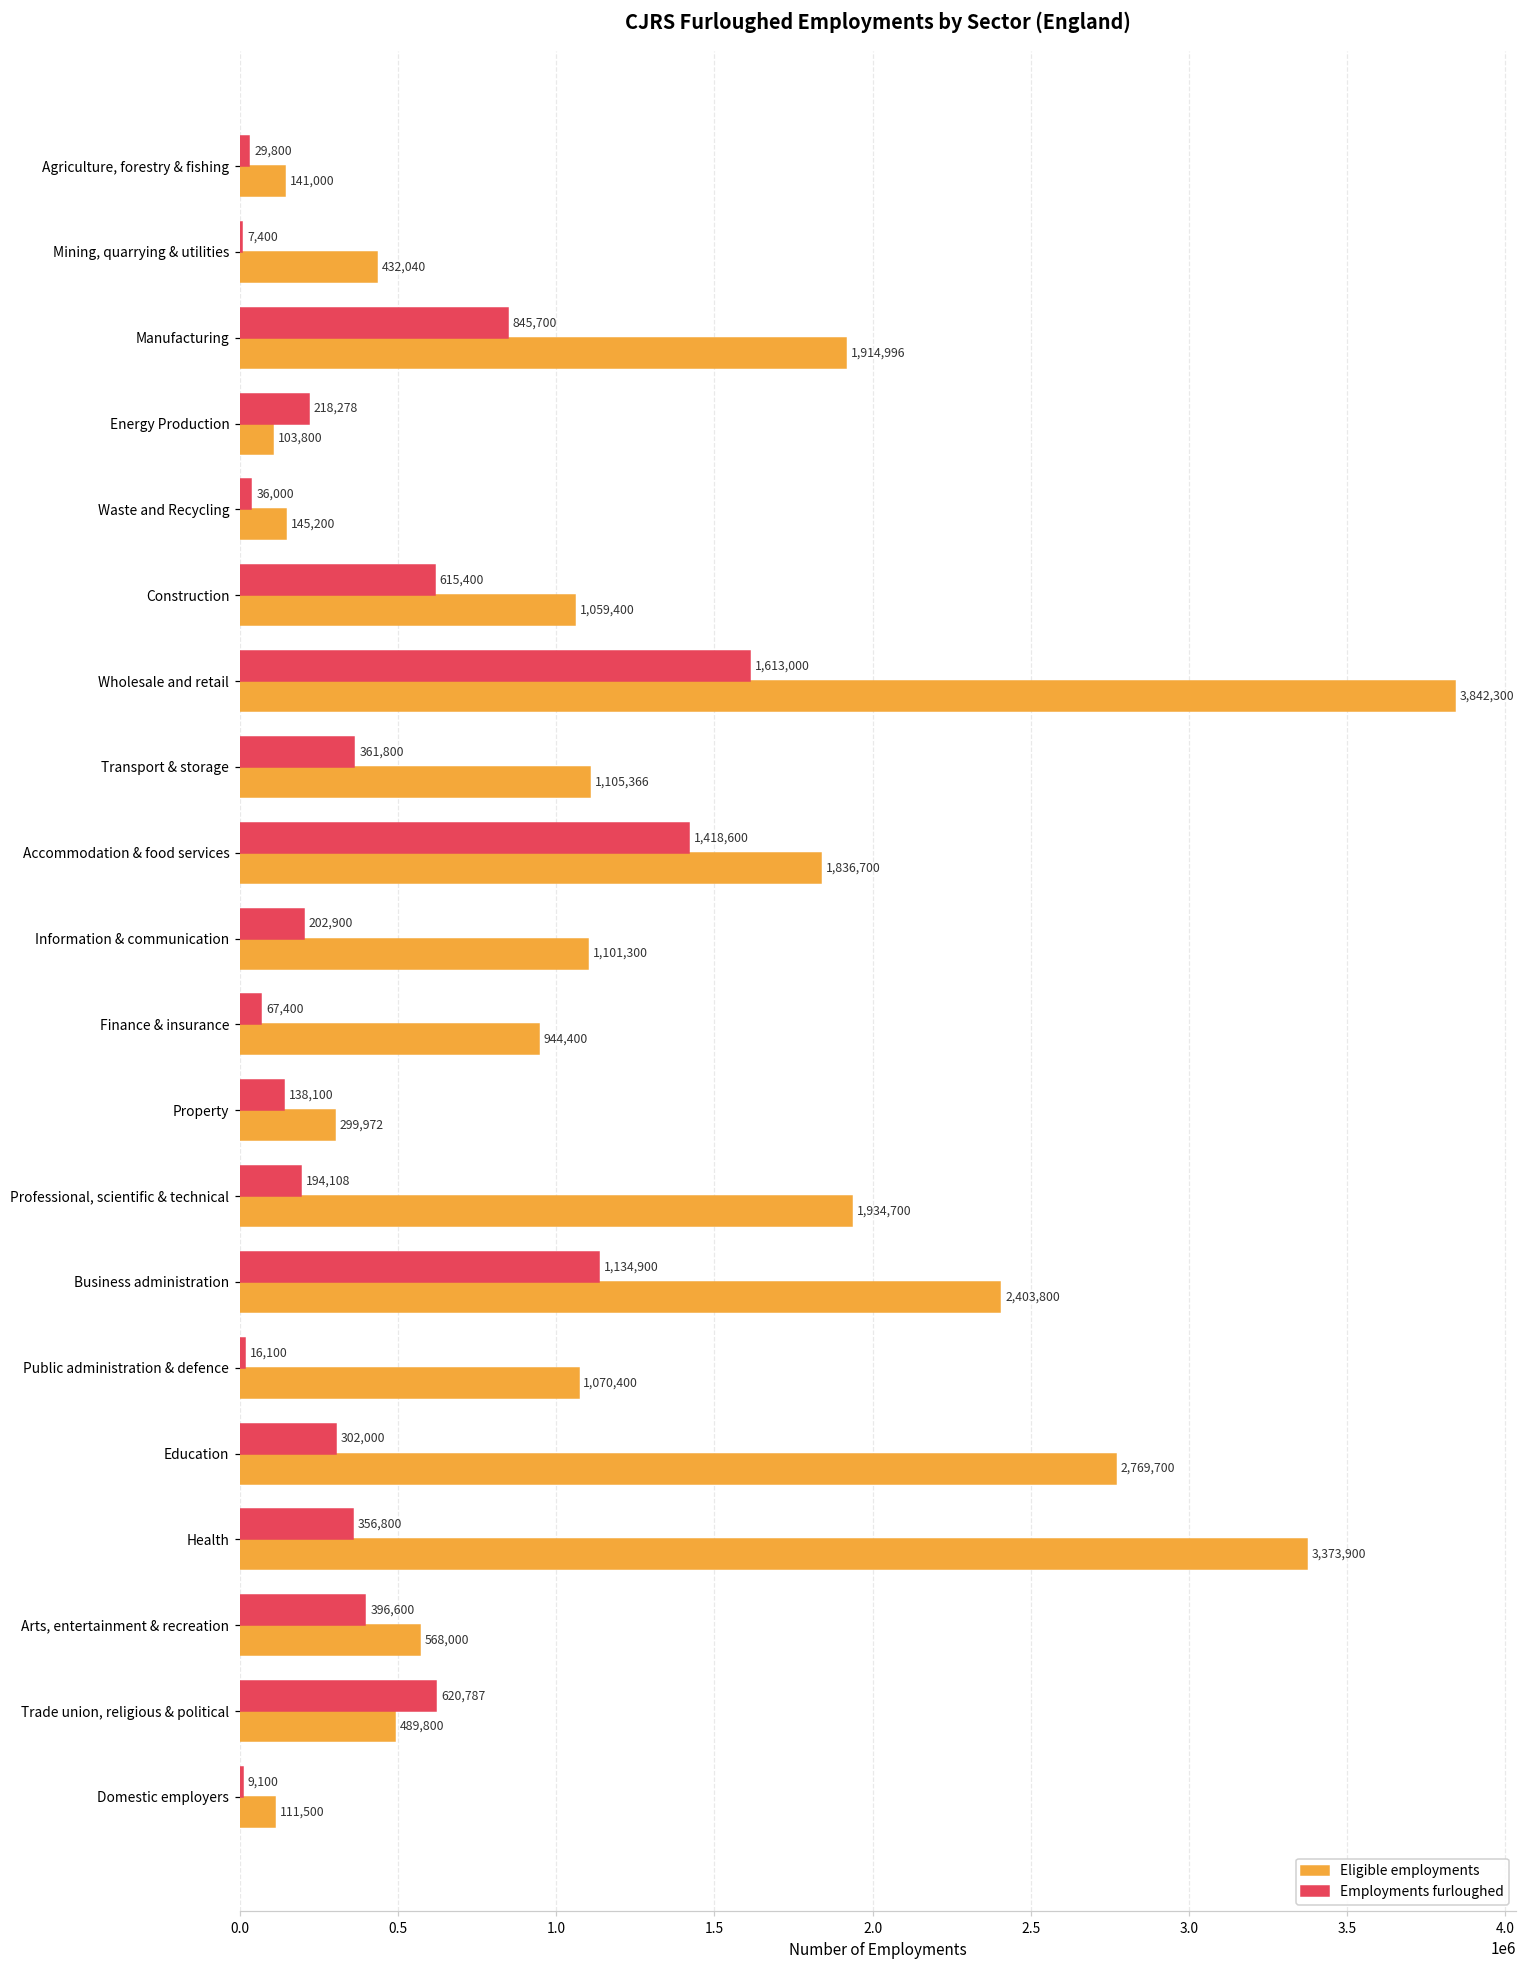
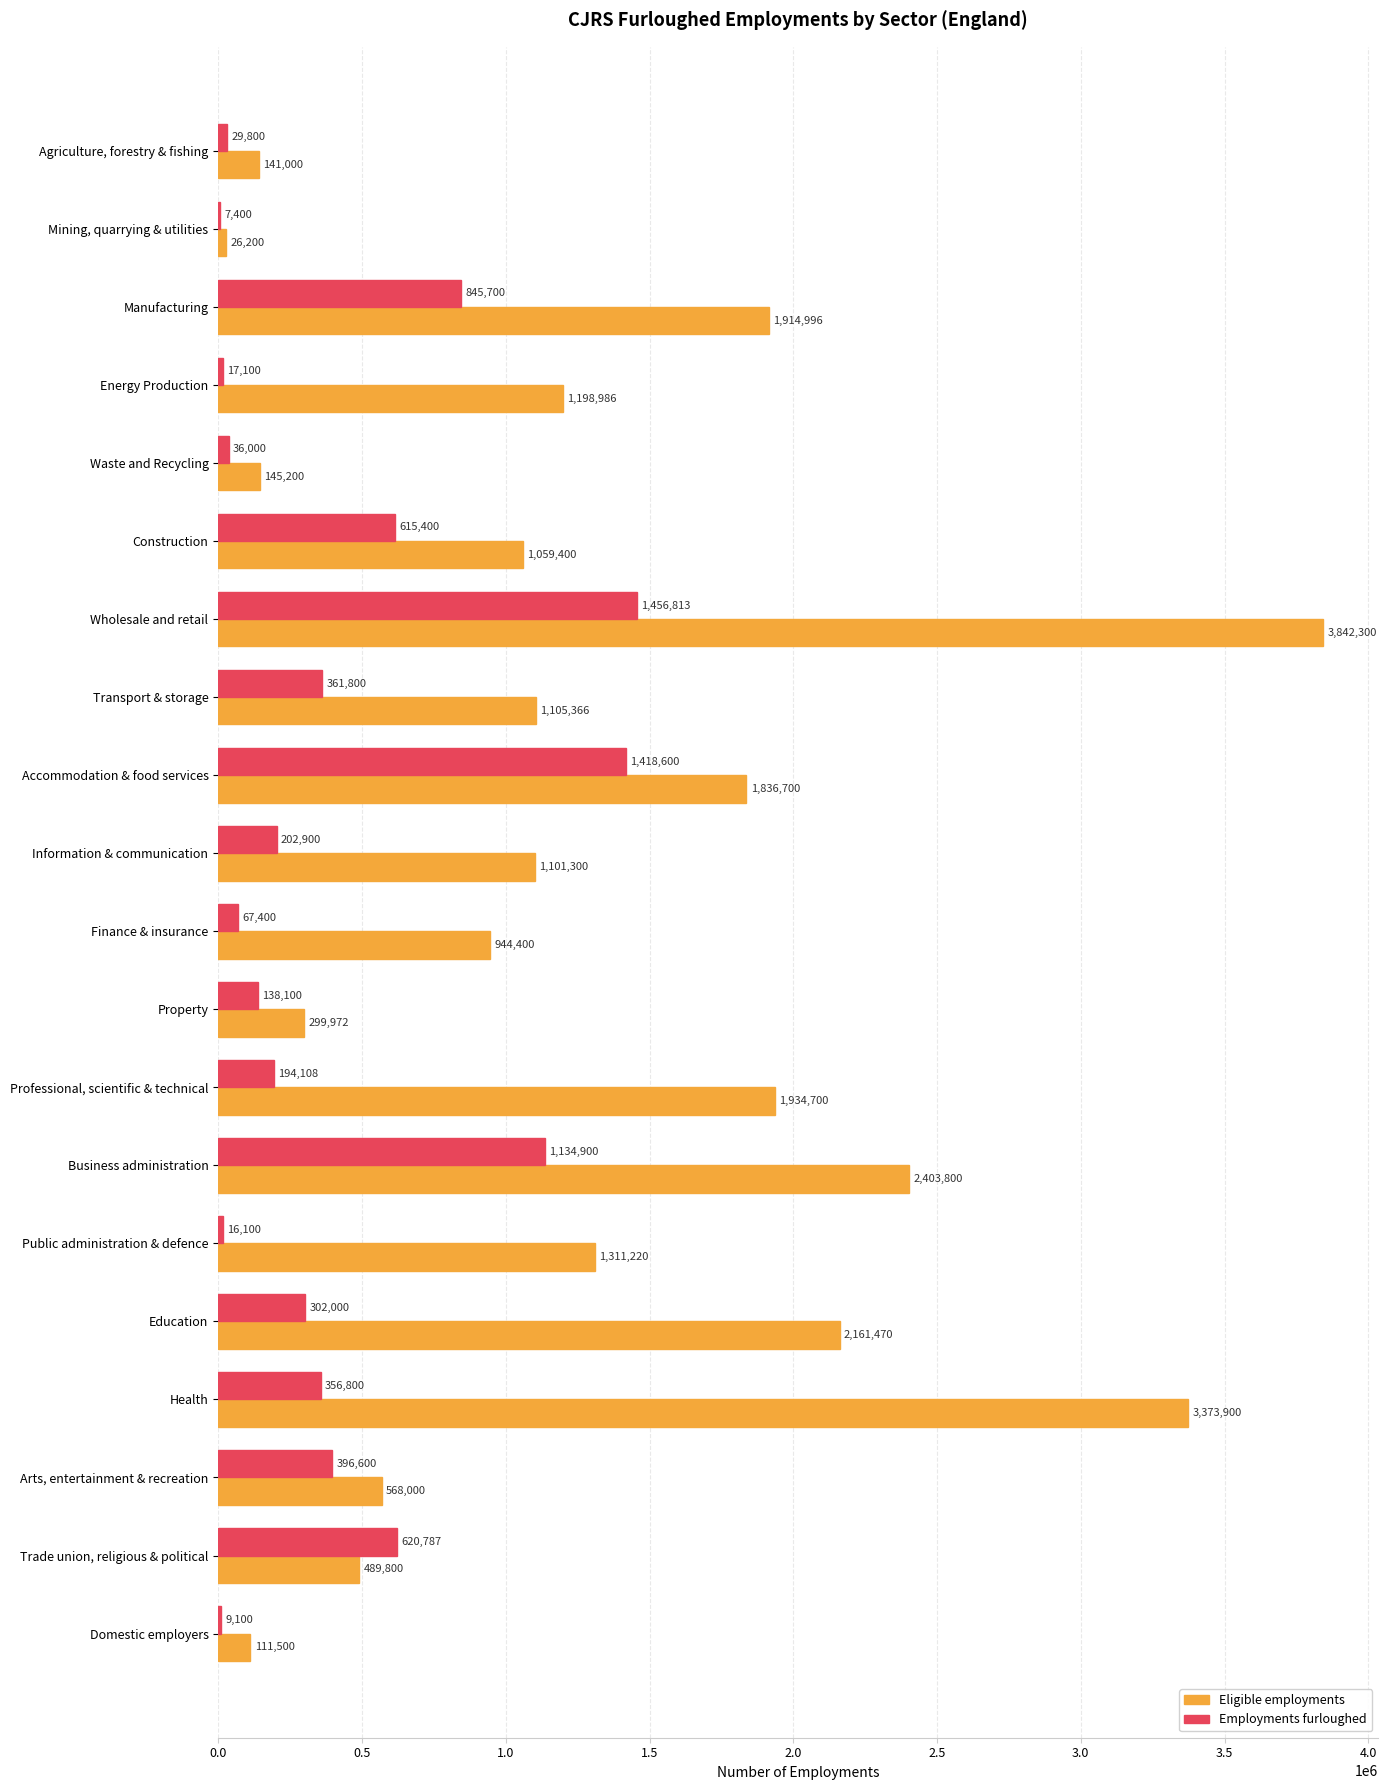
Eligible employments, Mining, quarrying & utilities: 432,040 -> 26,200
Employments furloughed, Energy Production: 218,278 -> 17,100
Eligible employments, Energy Production: 103,800 -> 1,198,986
Employments furloughed, Wholesale and retail: 1,613,000 -> 1,456,813
Eligible employments, Public administration & defence: 1,070,400 -> 1,311,220
Eligible employments, Education: 2,769,700 -> 2,161,470
